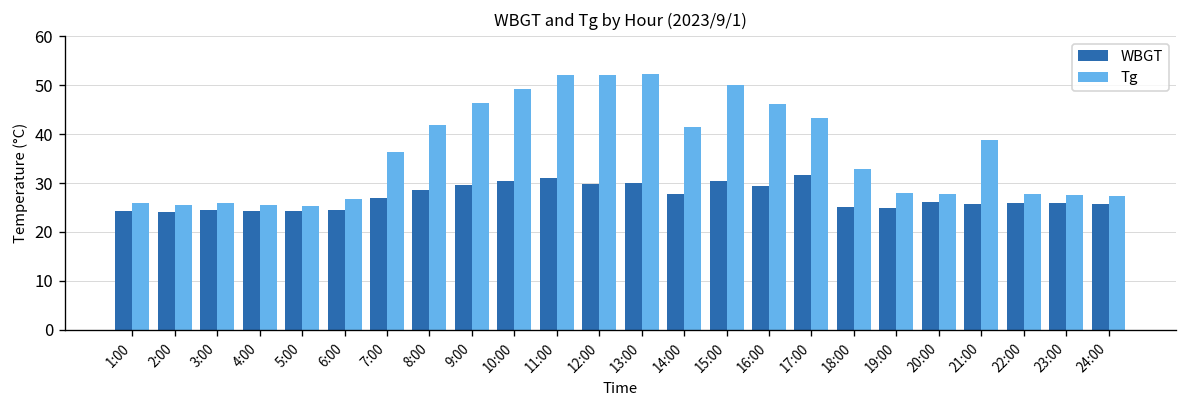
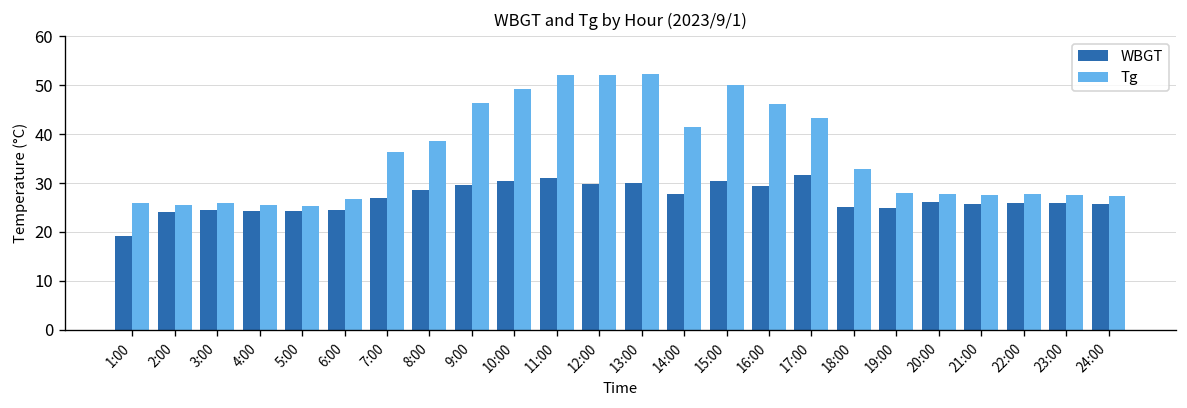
WBGT, 1:00: 24 -> 19
Tg, 8:00: 42 -> 39
Tg, 21:00: 39 -> 28
